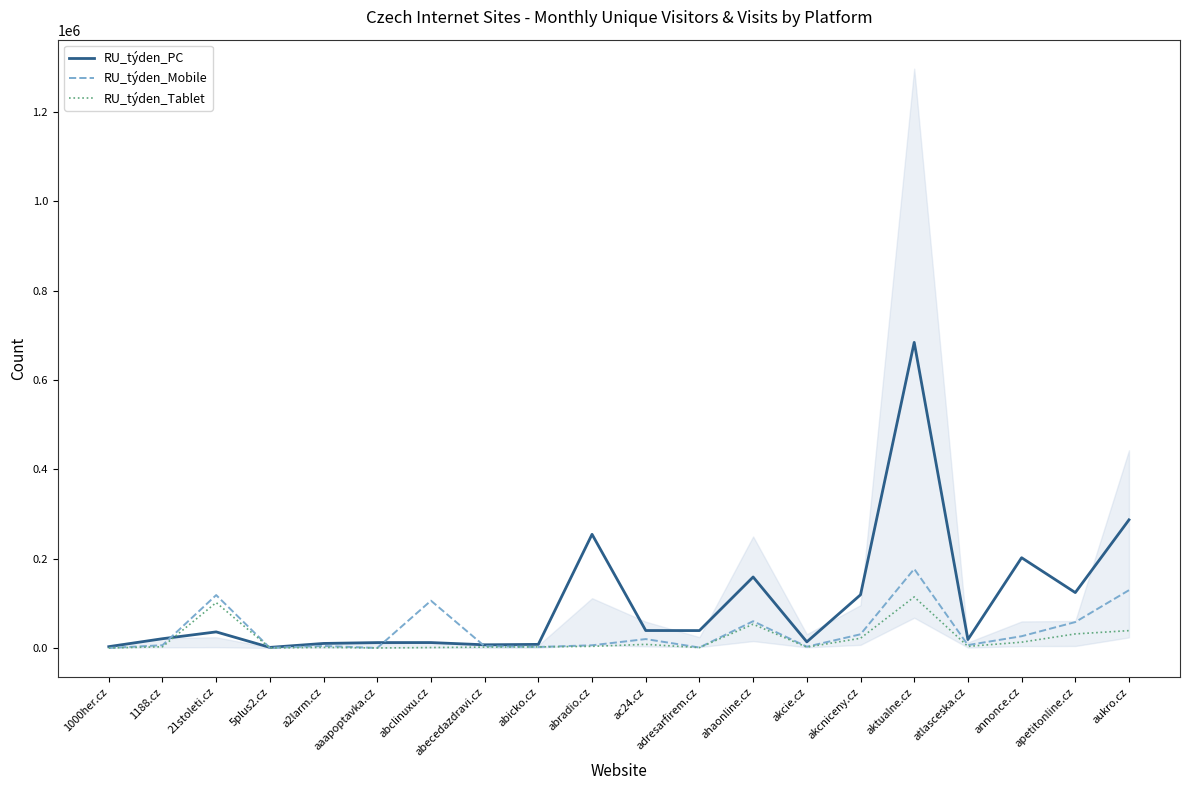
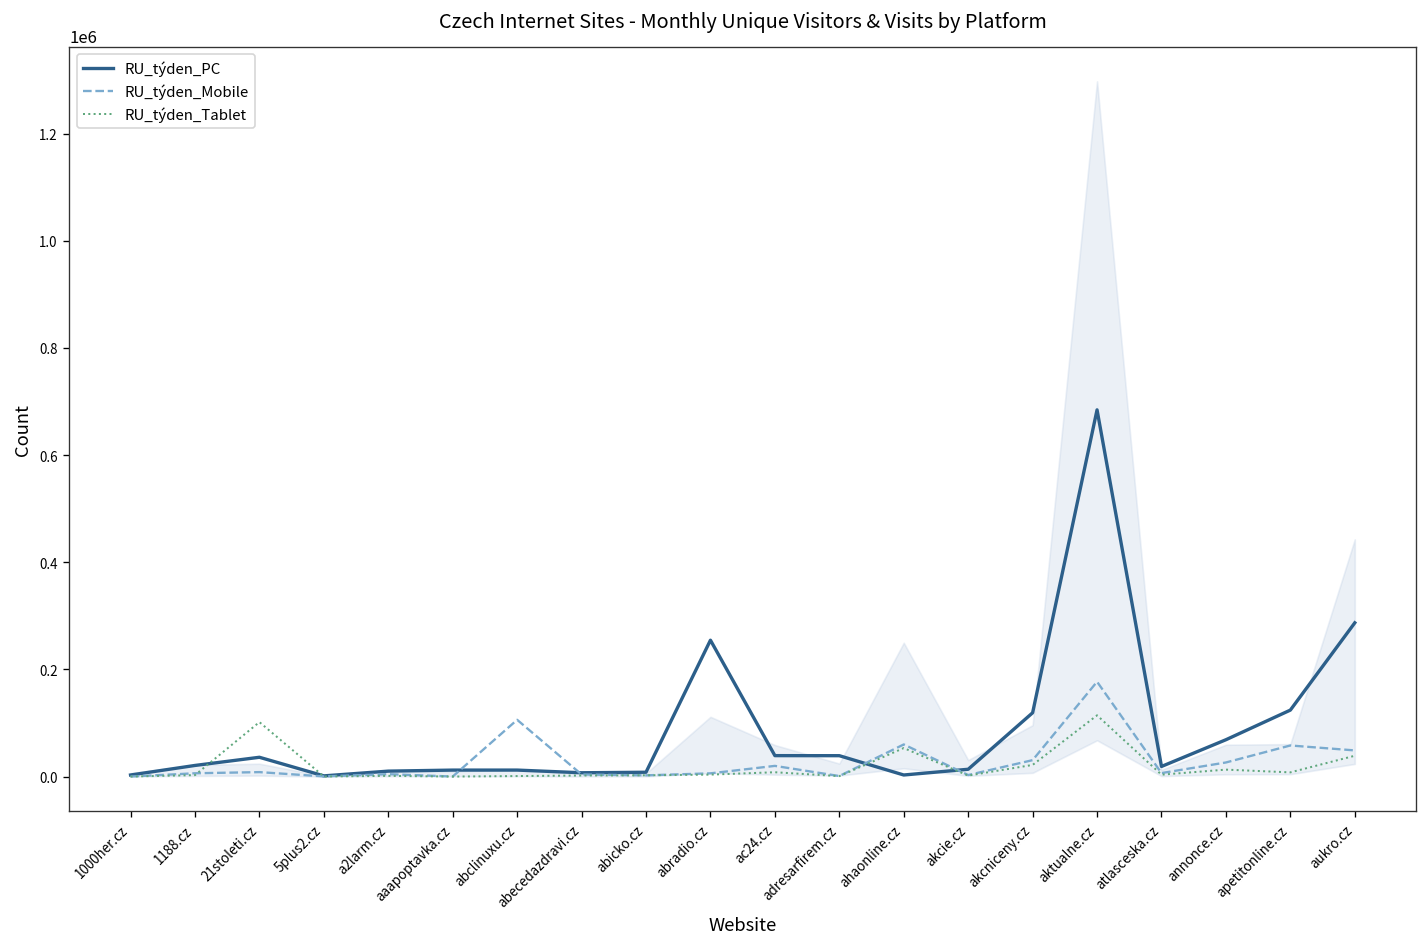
RU_týden_Mobile, 21stoleti.cz: 120000 -> 10000
RU_týden_PC, ahaonline.cz: 160000 -> 0
RU_týden_PC, annonce.cz: 200000 -> 70000
RU_týden_Tablet, apetitonline.cz: 30000 -> 10000
RU_týden_Mobile, aukro.cz: 130000 -> 50000
